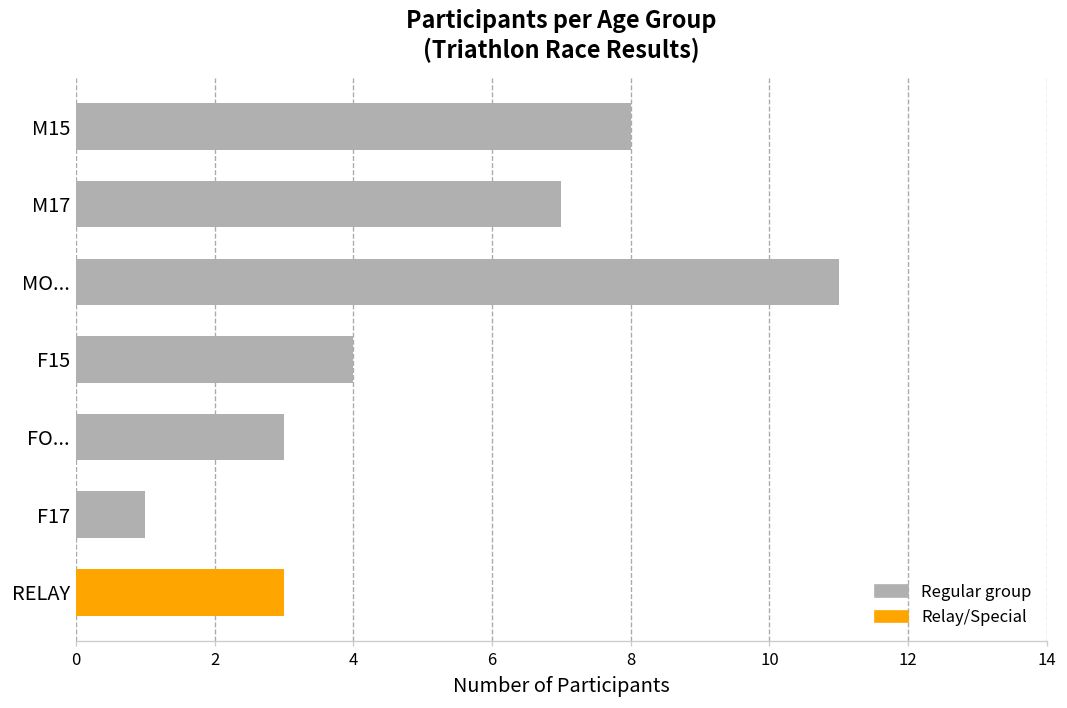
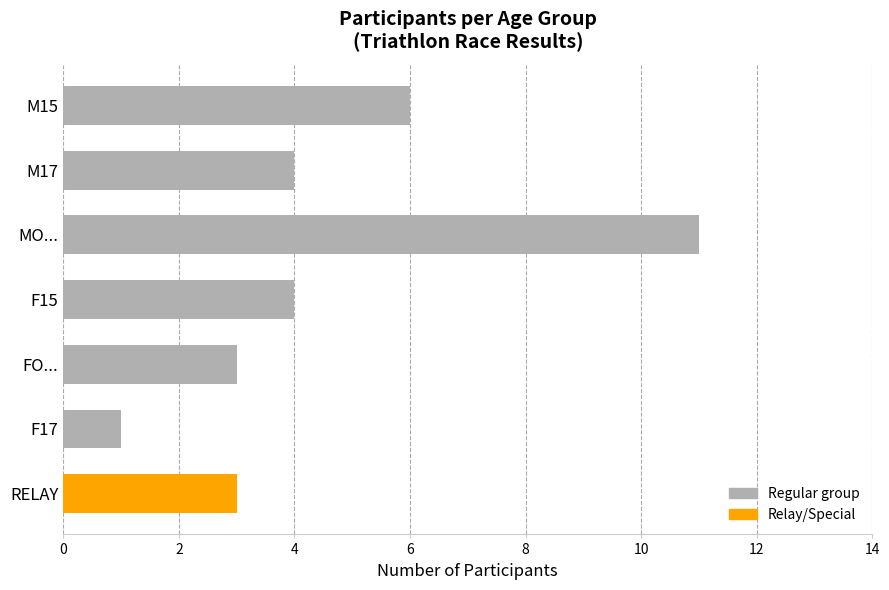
M15: 8 -> 6
M17: 7 -> 4
